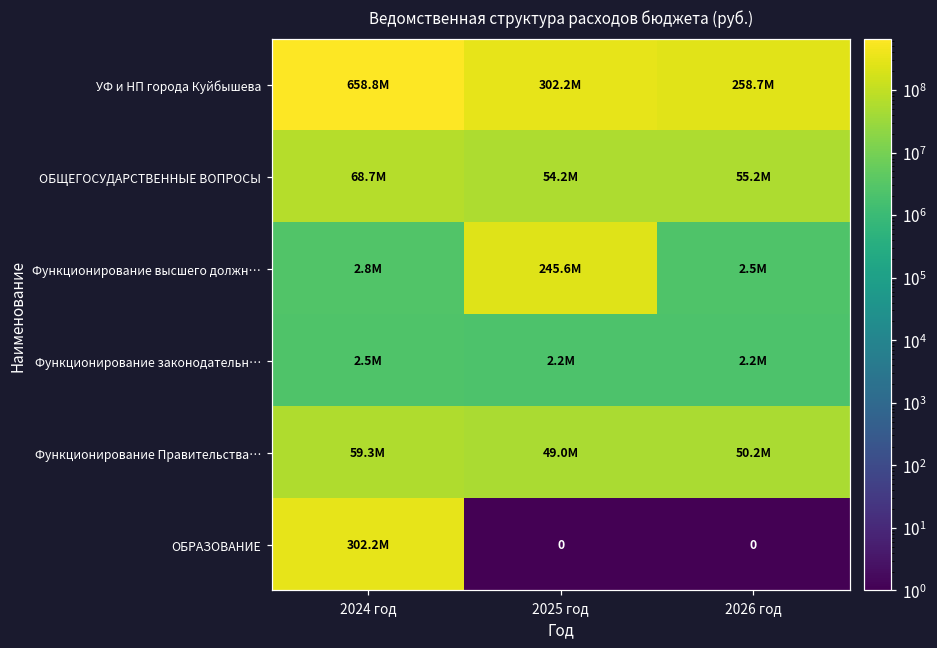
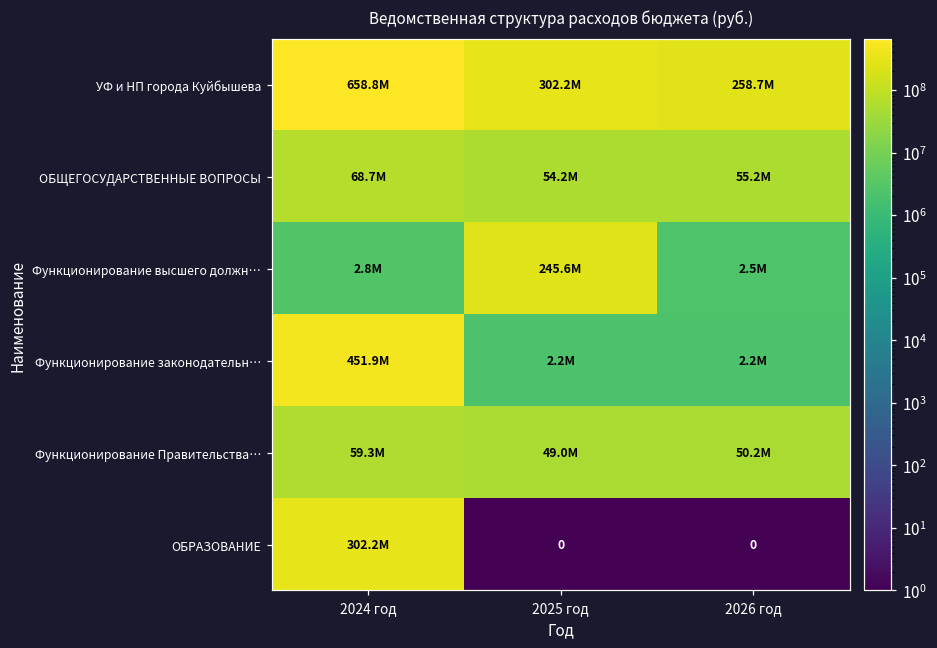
Функционирование законодательн…, 2024 год: 2.5M -> 451.9M
